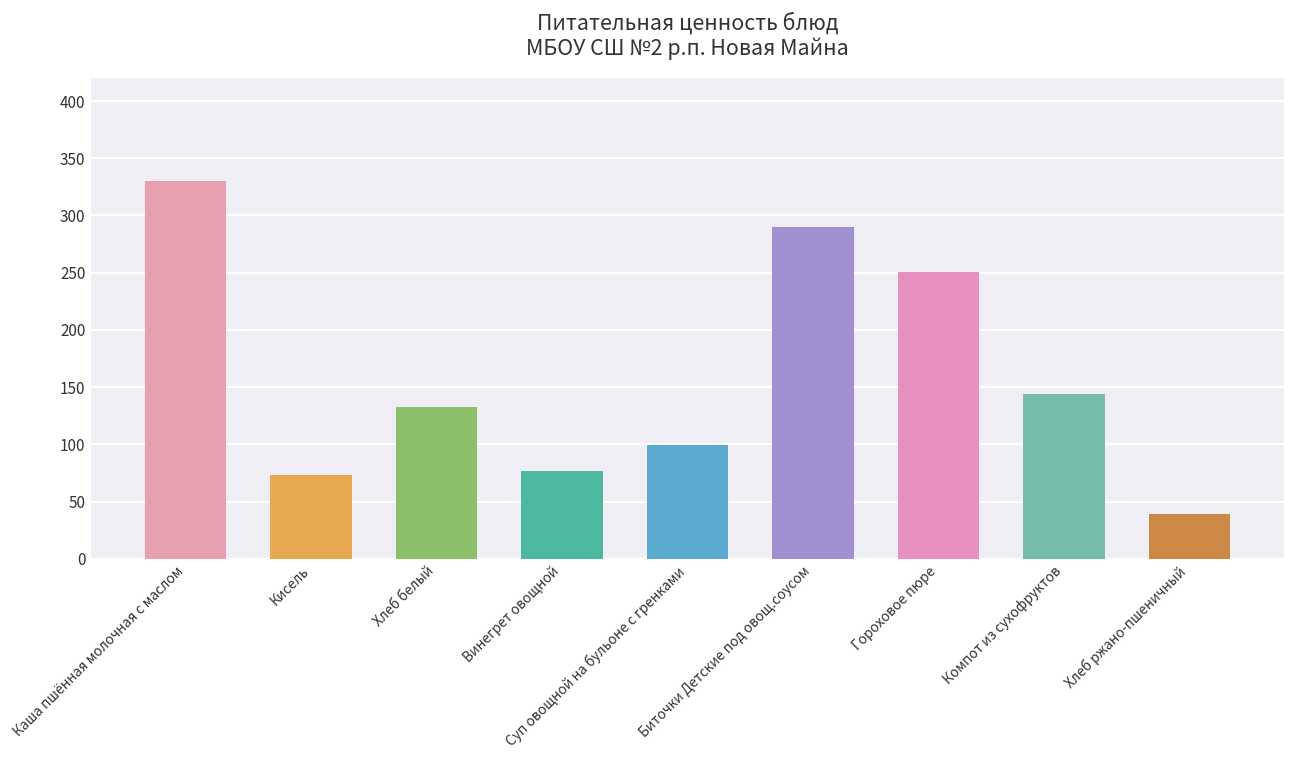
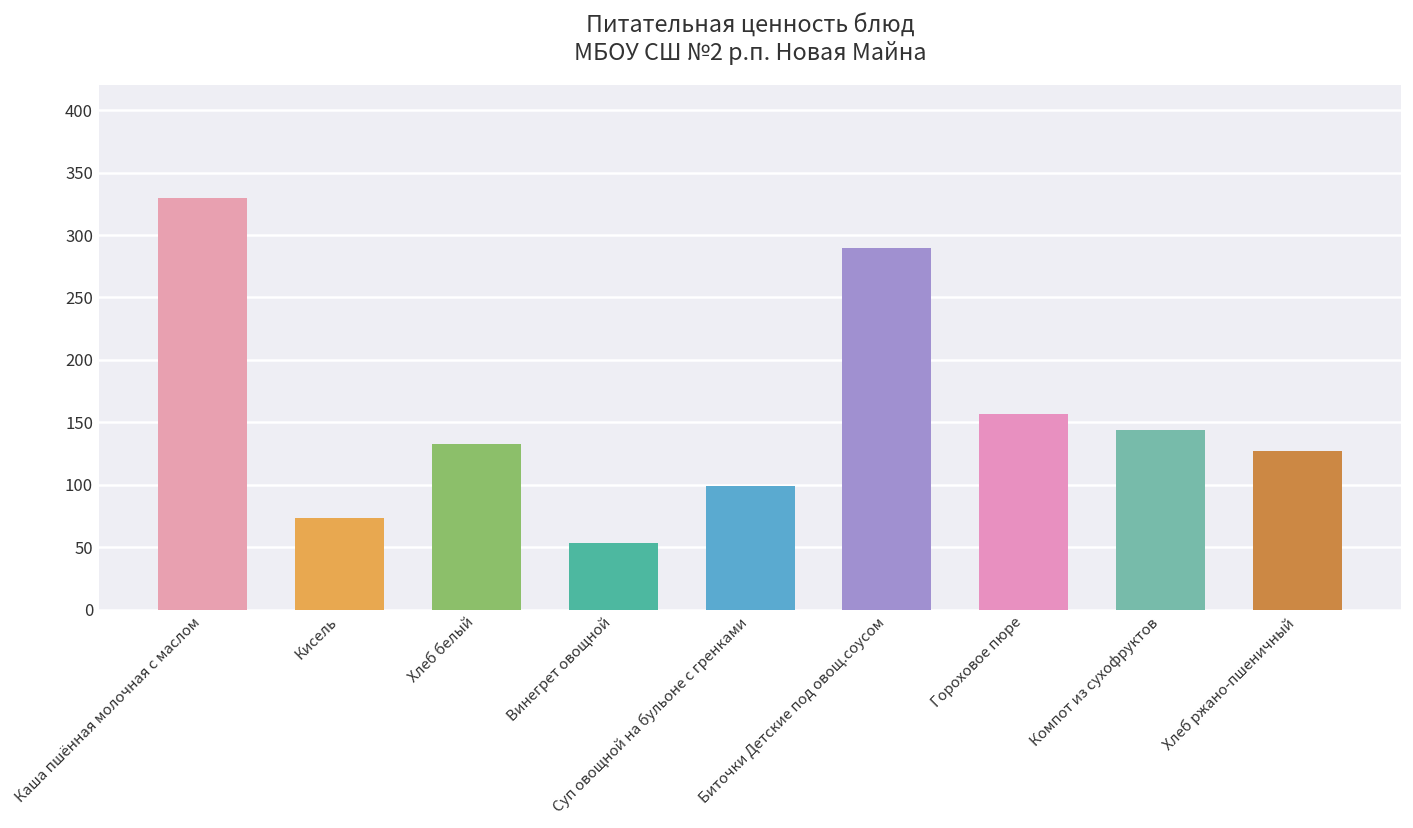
Винегрет овощной: 77 -> 53
Гороховое пюре: 251 -> 157
Хлеб ржано-пшеничный: 39 -> 127
